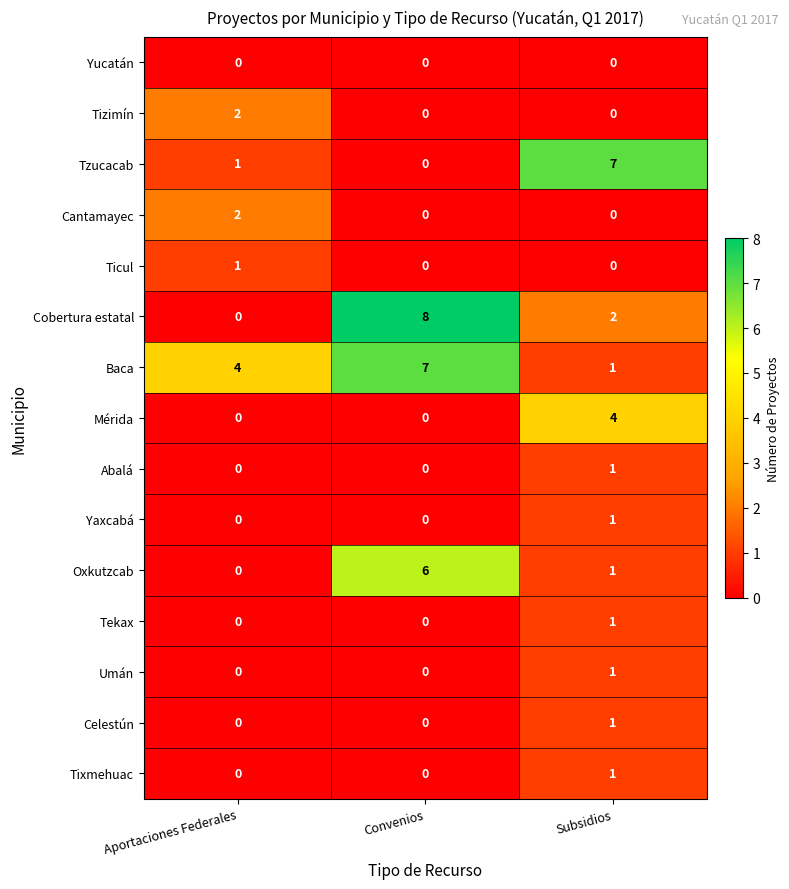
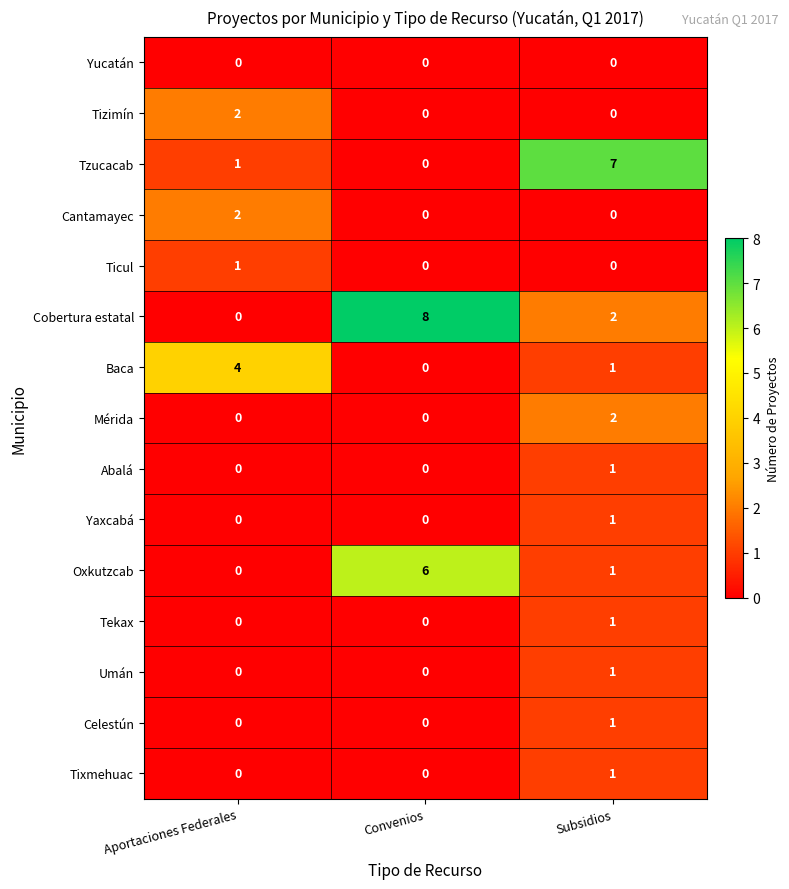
Baca, Convenios: 7 -> 0
Mérida, Subsidios: 4 -> 2
